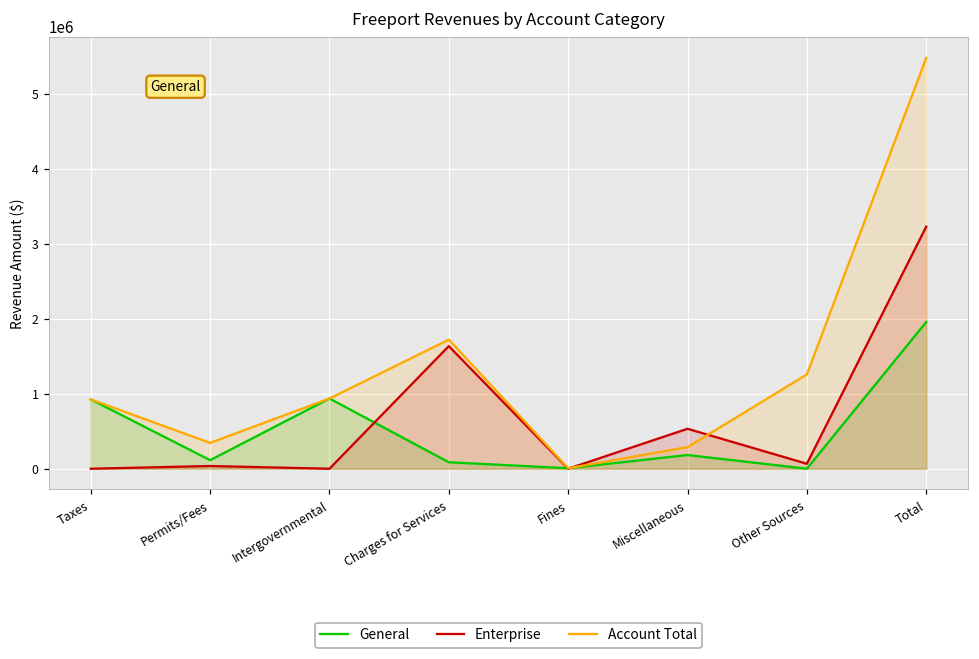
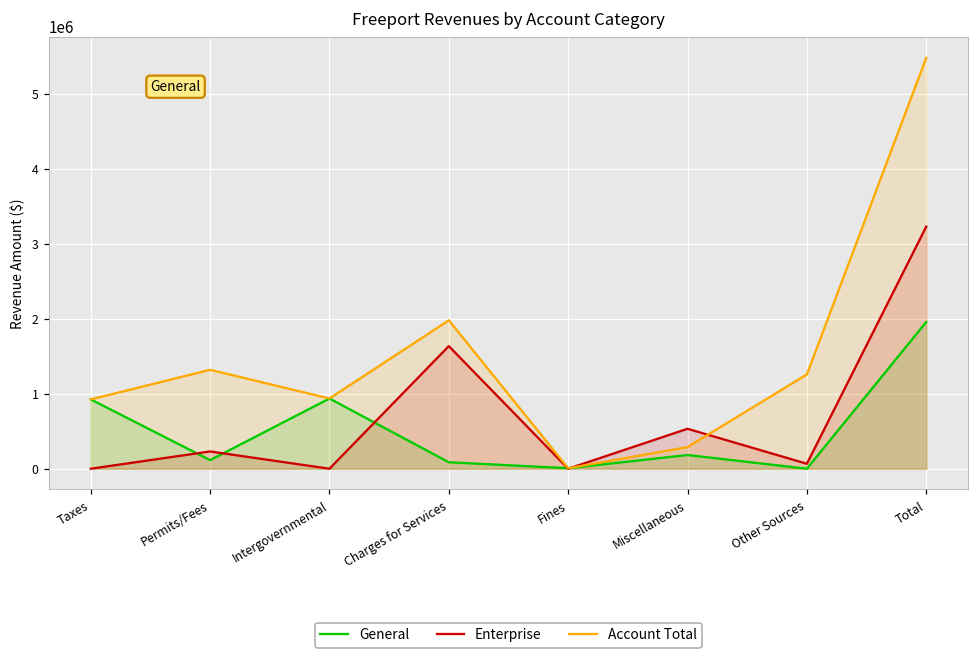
Enterprise, Permits/Fees: 0 -> 200000
Account Total, Permits/Fees: 300000 -> 1300000
Account Total, Charges for Services: 1700000 -> 2000000
